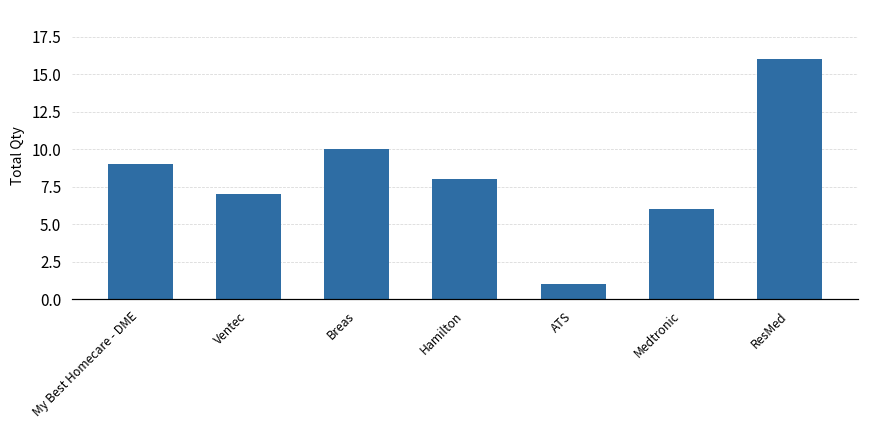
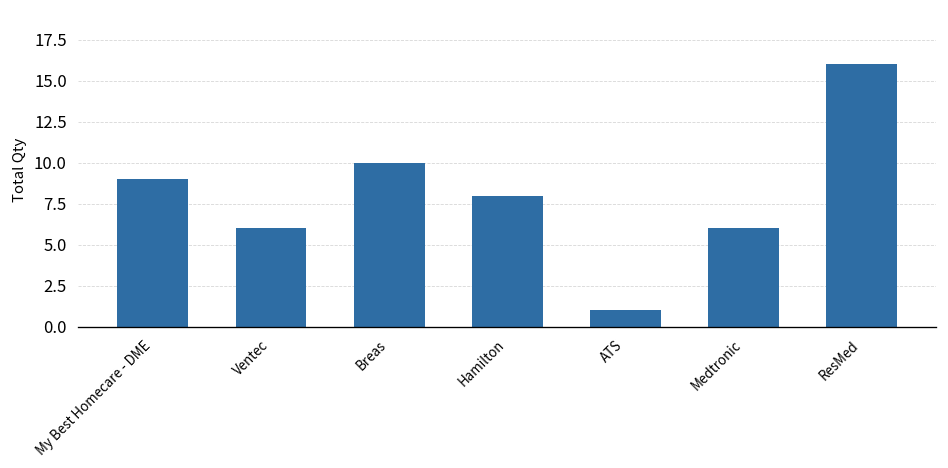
Ventec: 7 -> 6
